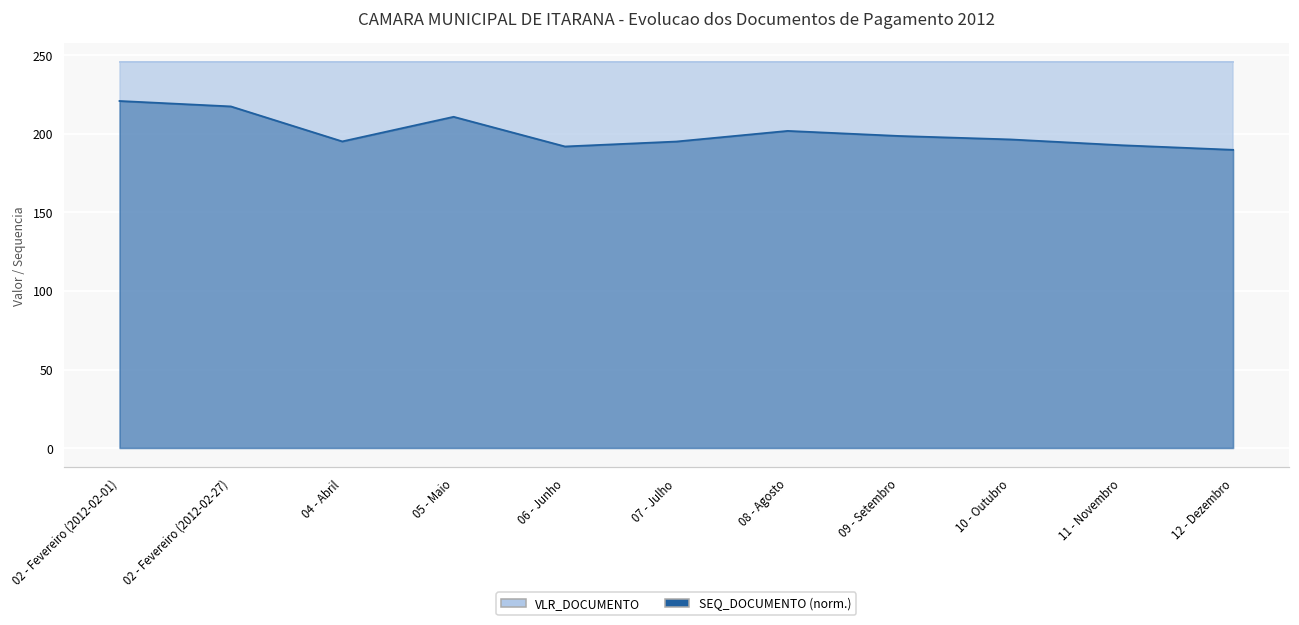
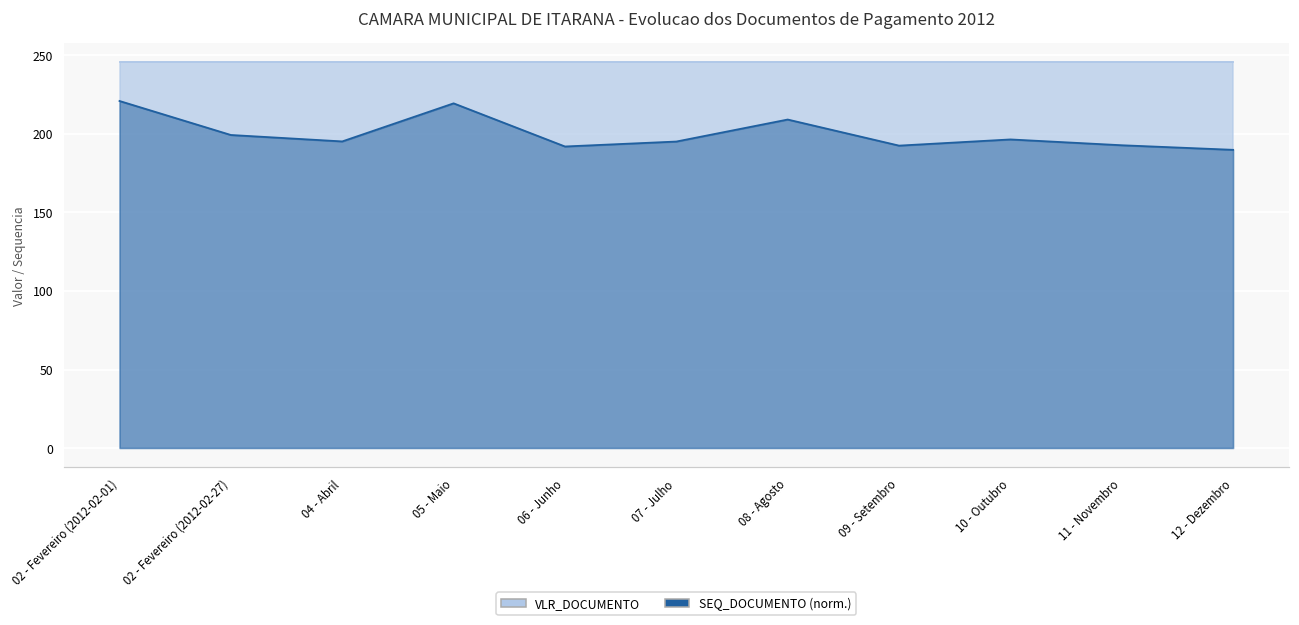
SEQ_DOCUMENTO (norm.), 02 - Fevereiro (2012-02-27): 218 -> 199
SEQ_DOCUMENTO (norm.), 05 - Maio: 211 -> 219
SEQ_DOCUMENTO (norm.), 08 - Agosto: 202 -> 209
SEQ_DOCUMENTO (norm.), 09 - Setembro: 199 -> 193
